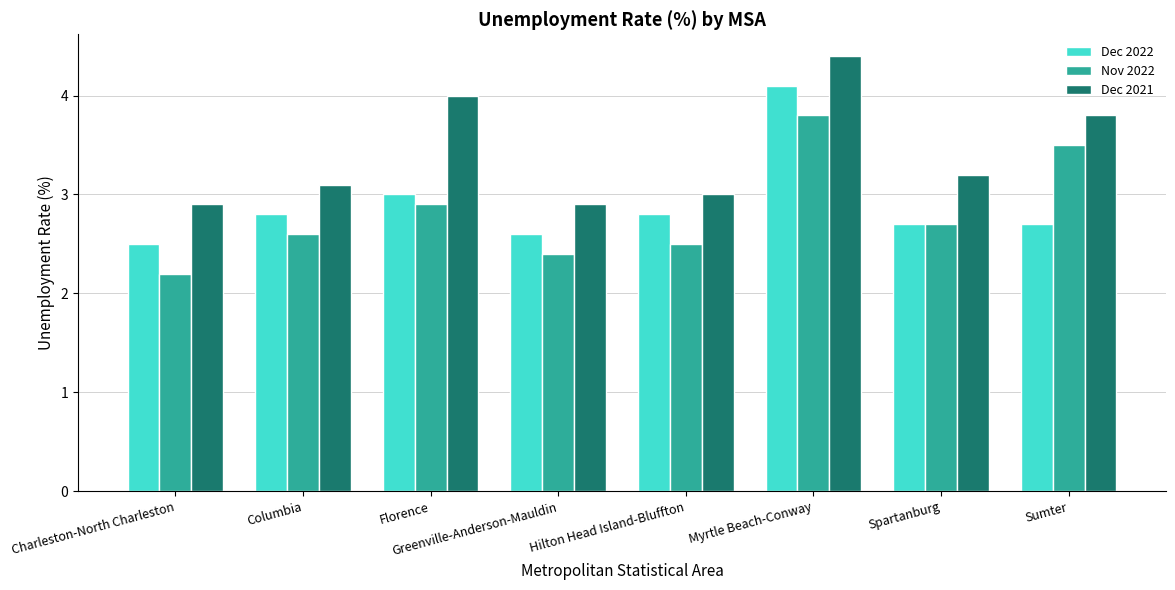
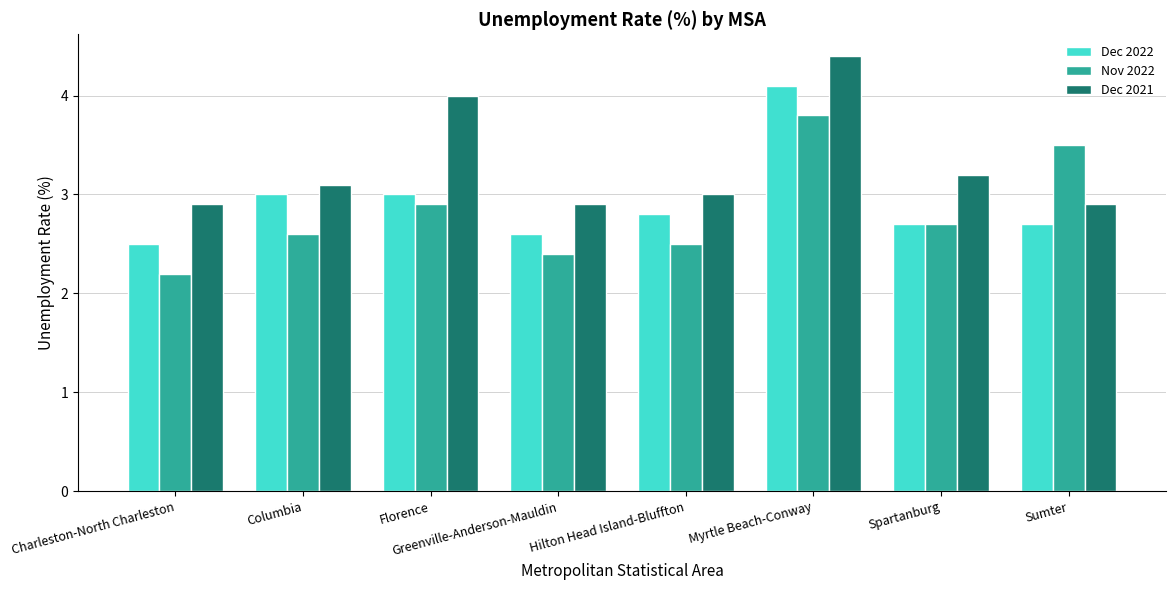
Dec 2022, Columbia: 2.8 -> 3.0
Dec 2021, Sumter: 3.8 -> 2.9
